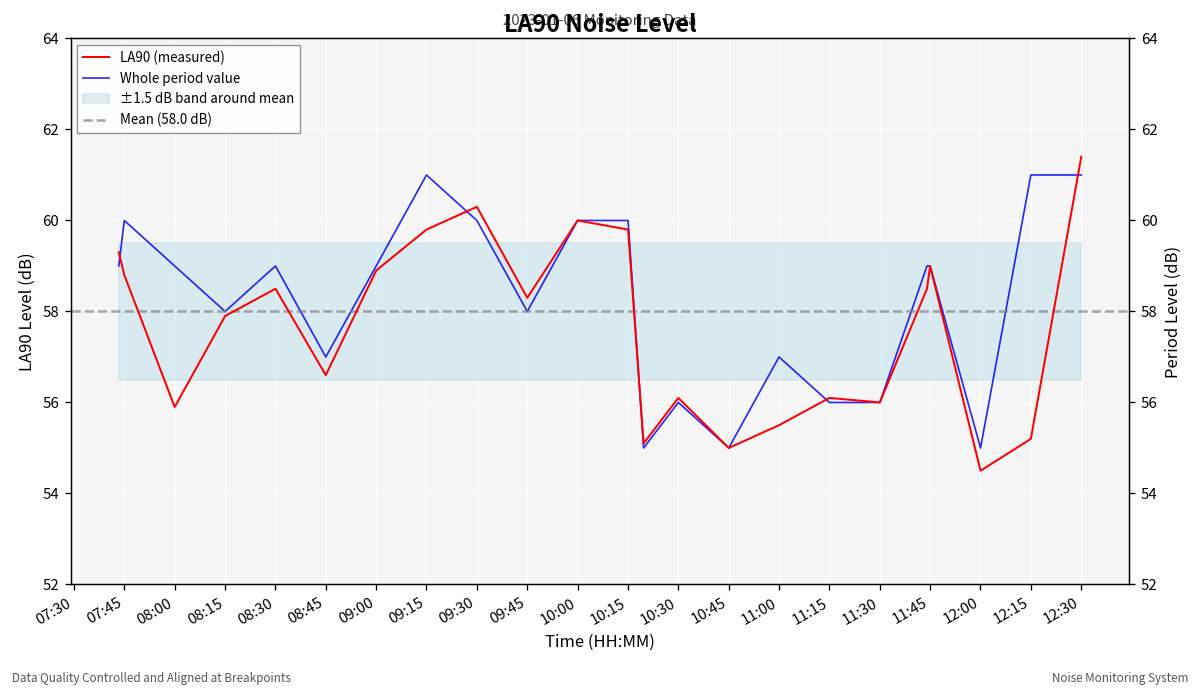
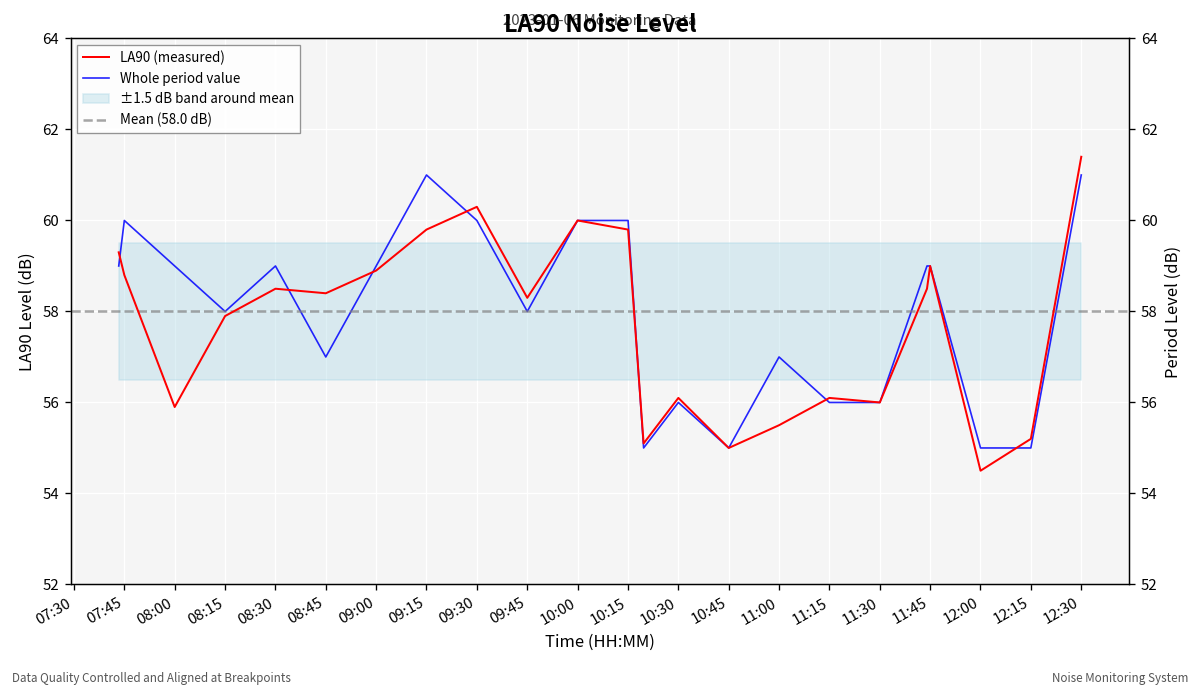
LA90 (measured), 08:45: 56.6 -> 58.4
Whole period value, 12:15: 61 -> 55
